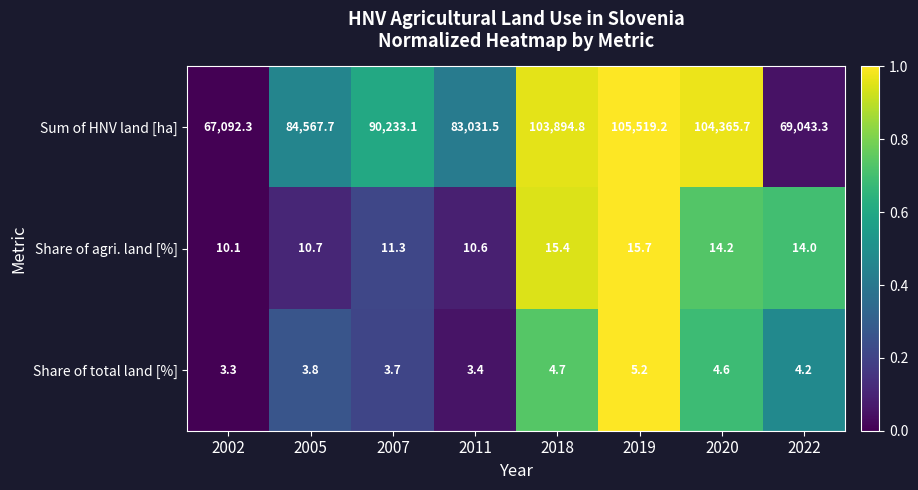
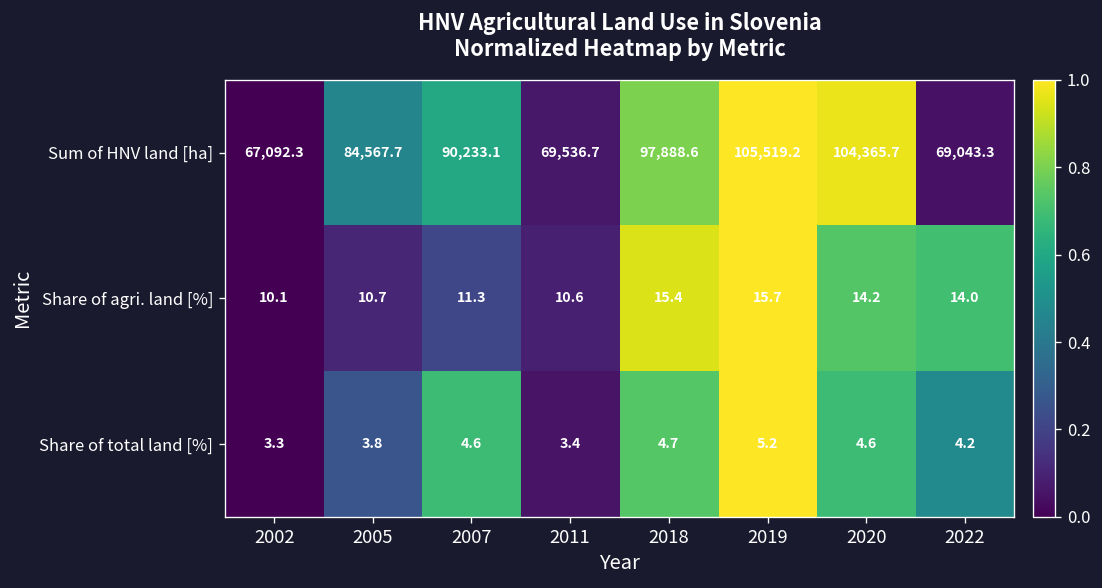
Sum of HNV land [ha], 2011: 83,031.5 -> 69,536.7
Sum of HNV land [ha], 2018: 103,894.8 -> 97,888.6
Share of total land [%], 2007: 3.7 -> 4.6
